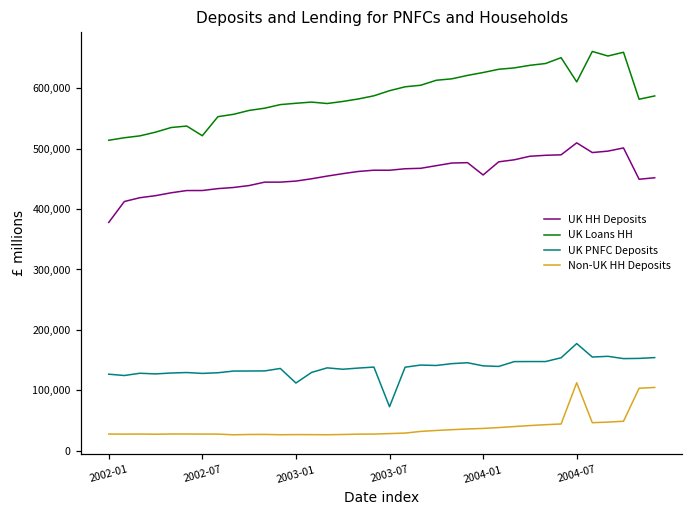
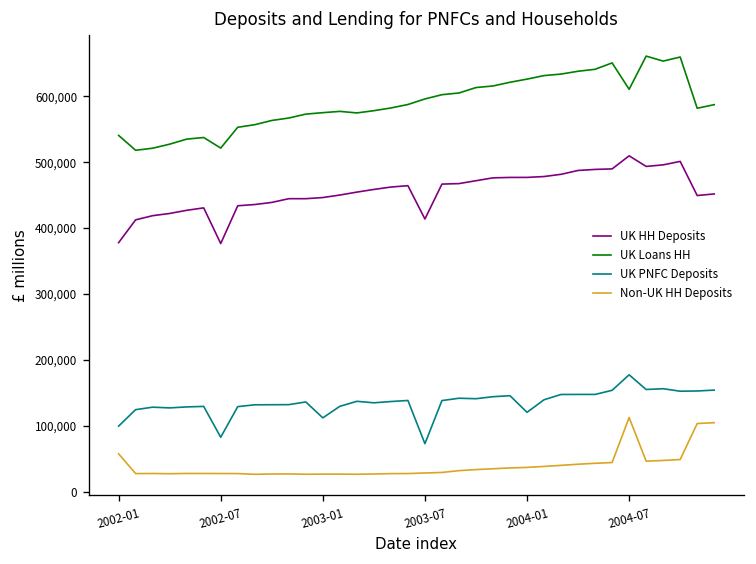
UK Loans HH, 2002-01: 510,000 -> 540,000
UK PNFC Deposits, 2002-01: 130,000 -> 100,000
Non-UK HH Deposits, 2002-01: 30,000 -> 60,000
UK HH Deposits, 2002-07: 430,000 -> 380,000
UK PNFC Deposits, 2002-07: 130,000 -> 80,000
UK HH Deposits, 2003-07: 460,000 -> 410,000
UK HH Deposits, 2004-01: 460,000 -> 480,000
UK PNFC Deposits, 2004-01: 140,000 -> 120,000
